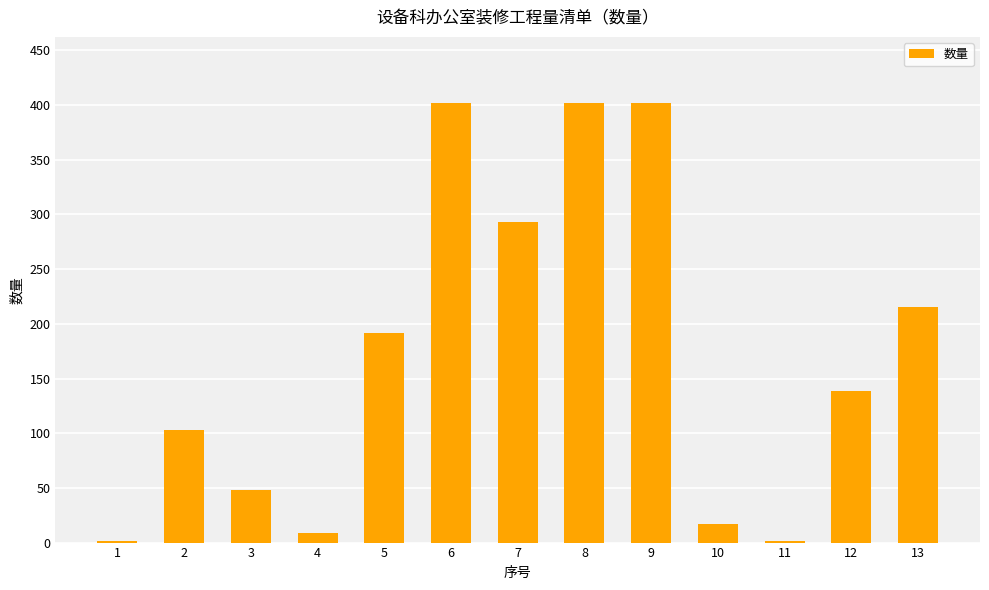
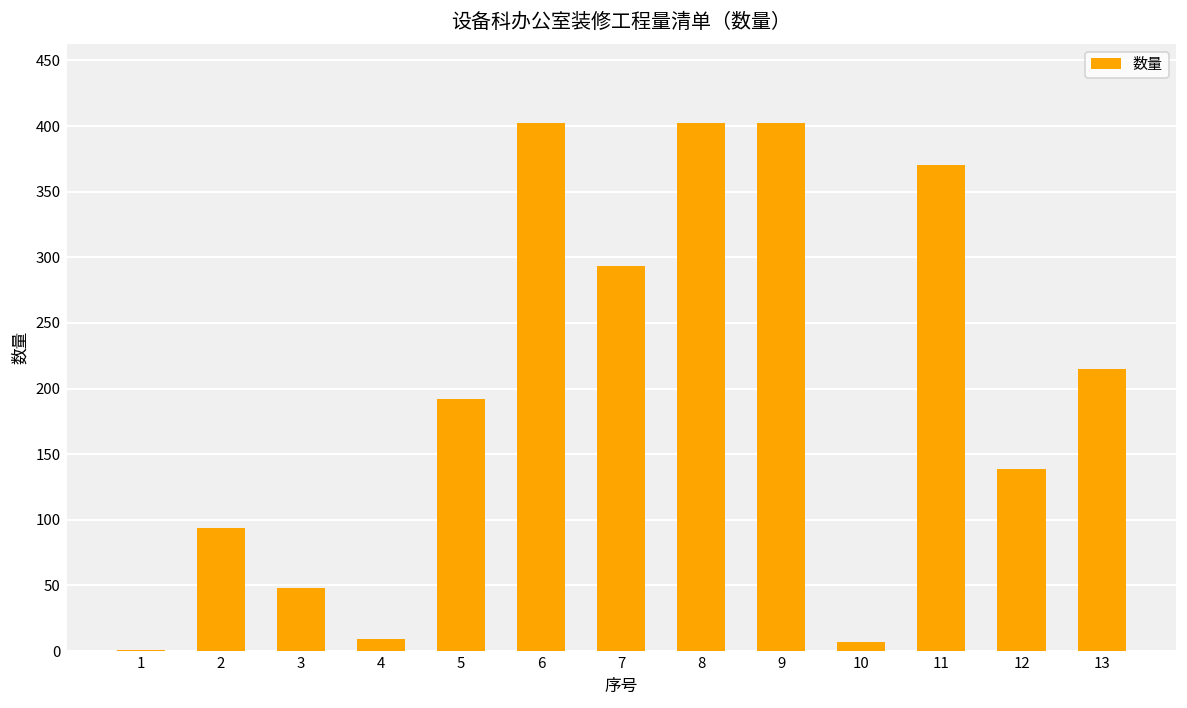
2: 103 -> 94
10: 17 -> 7
11: 1 -> 370
